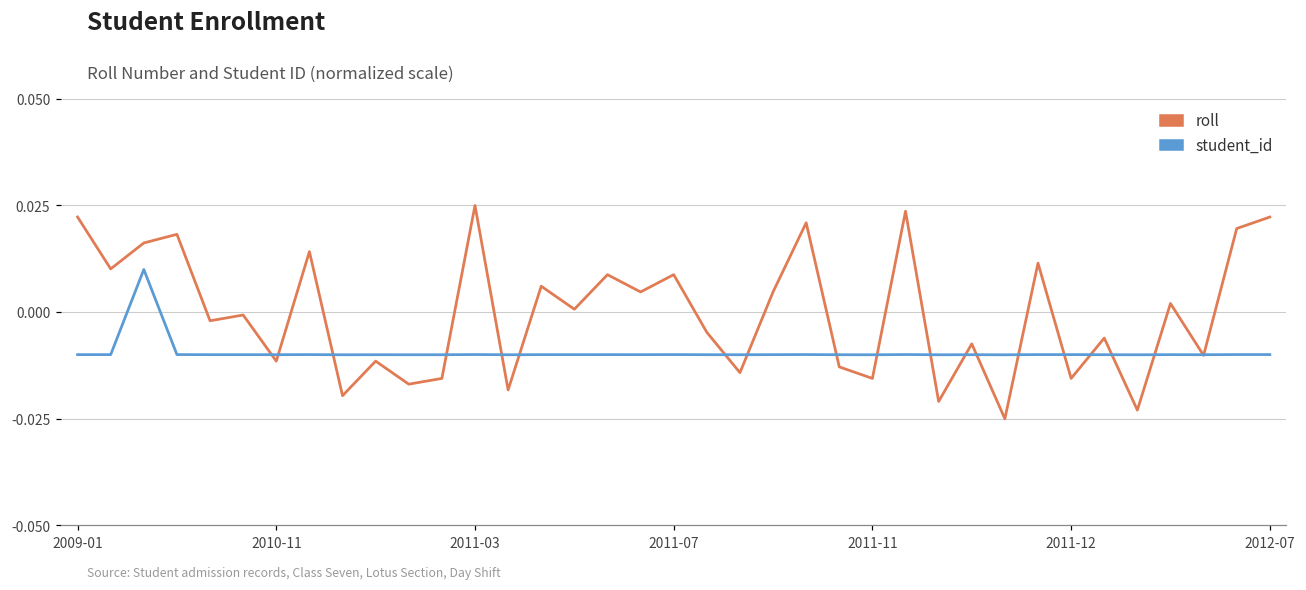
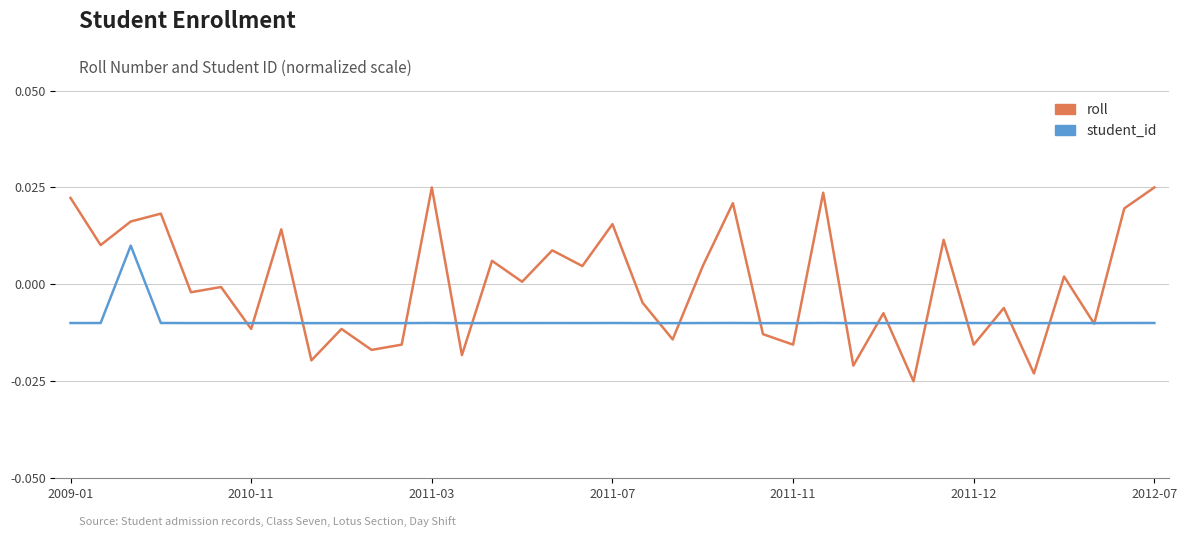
roll, 2011-07: 0.009 -> 0.016
roll, 2012-07: 0.022 -> 0.025
